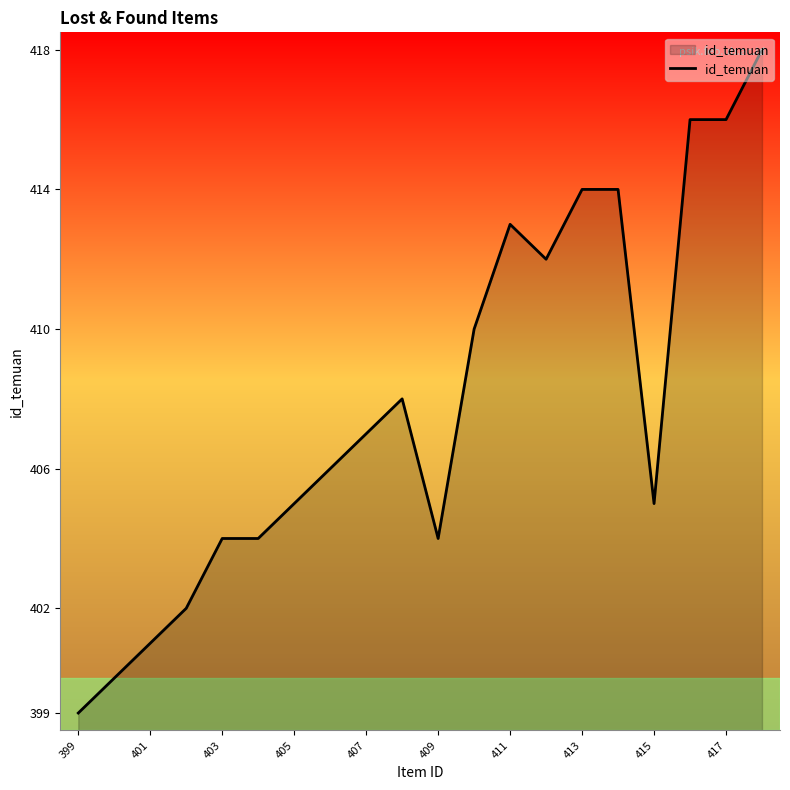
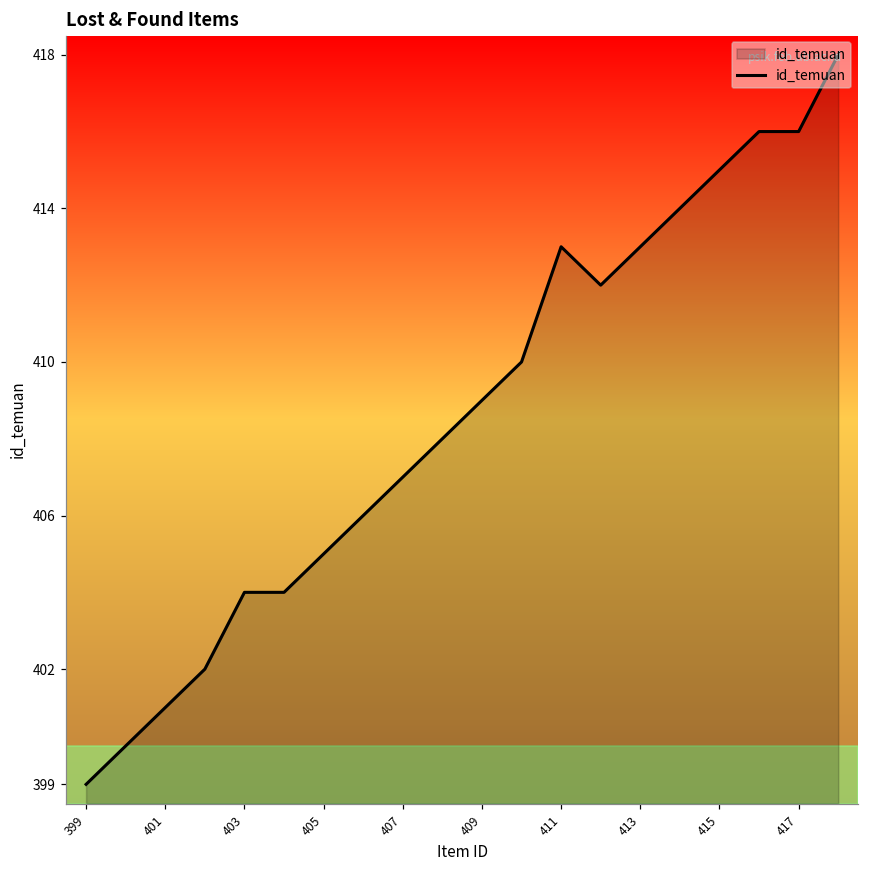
409: 404 -> 409
413: 414 -> 413
415: 405 -> 415
